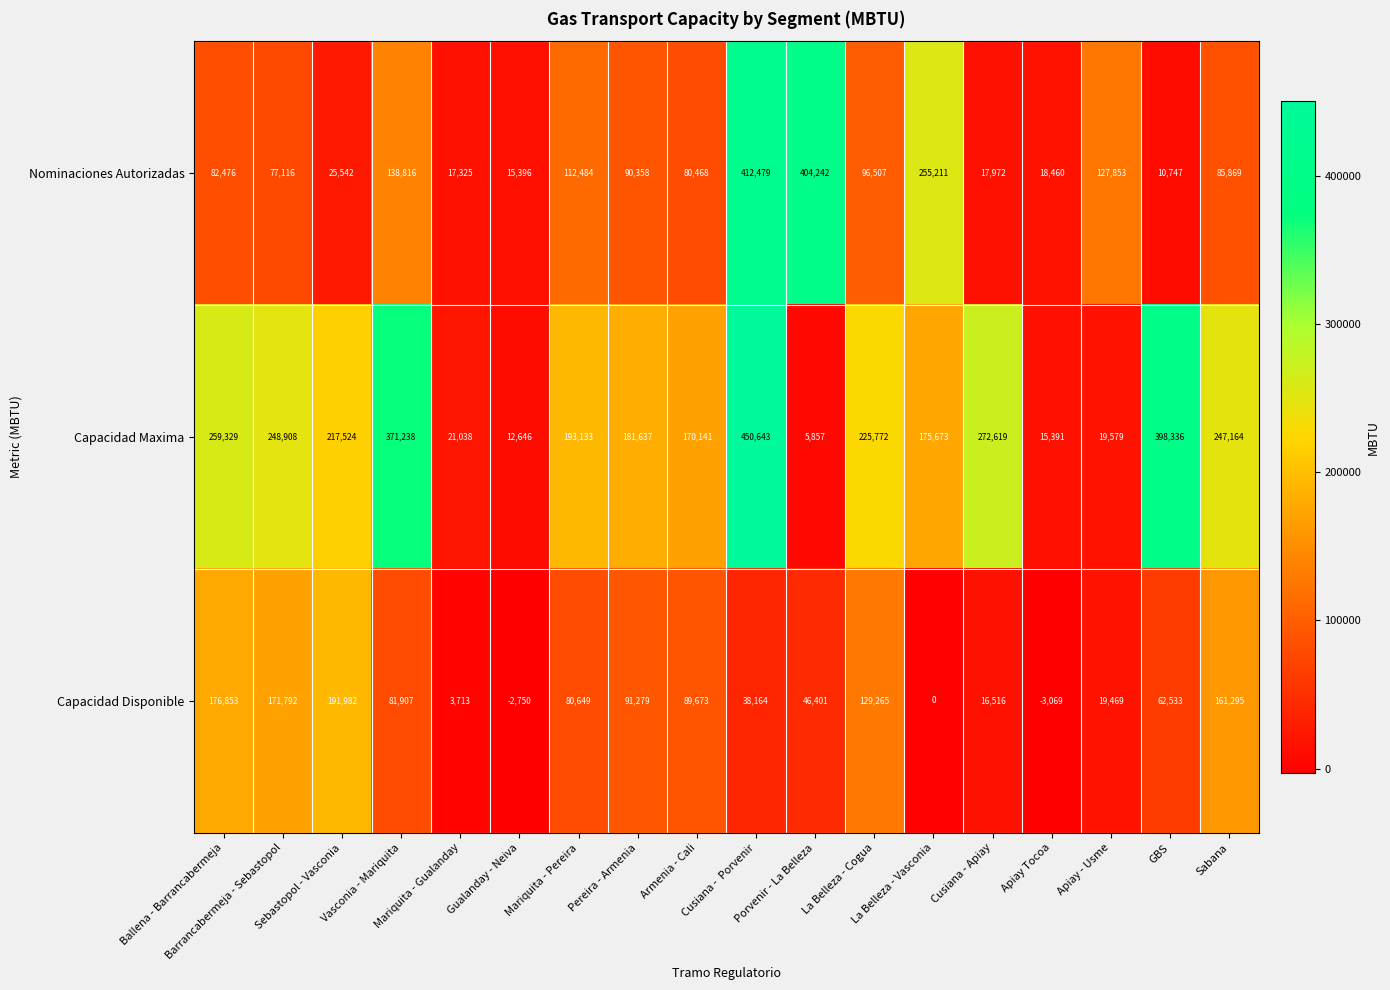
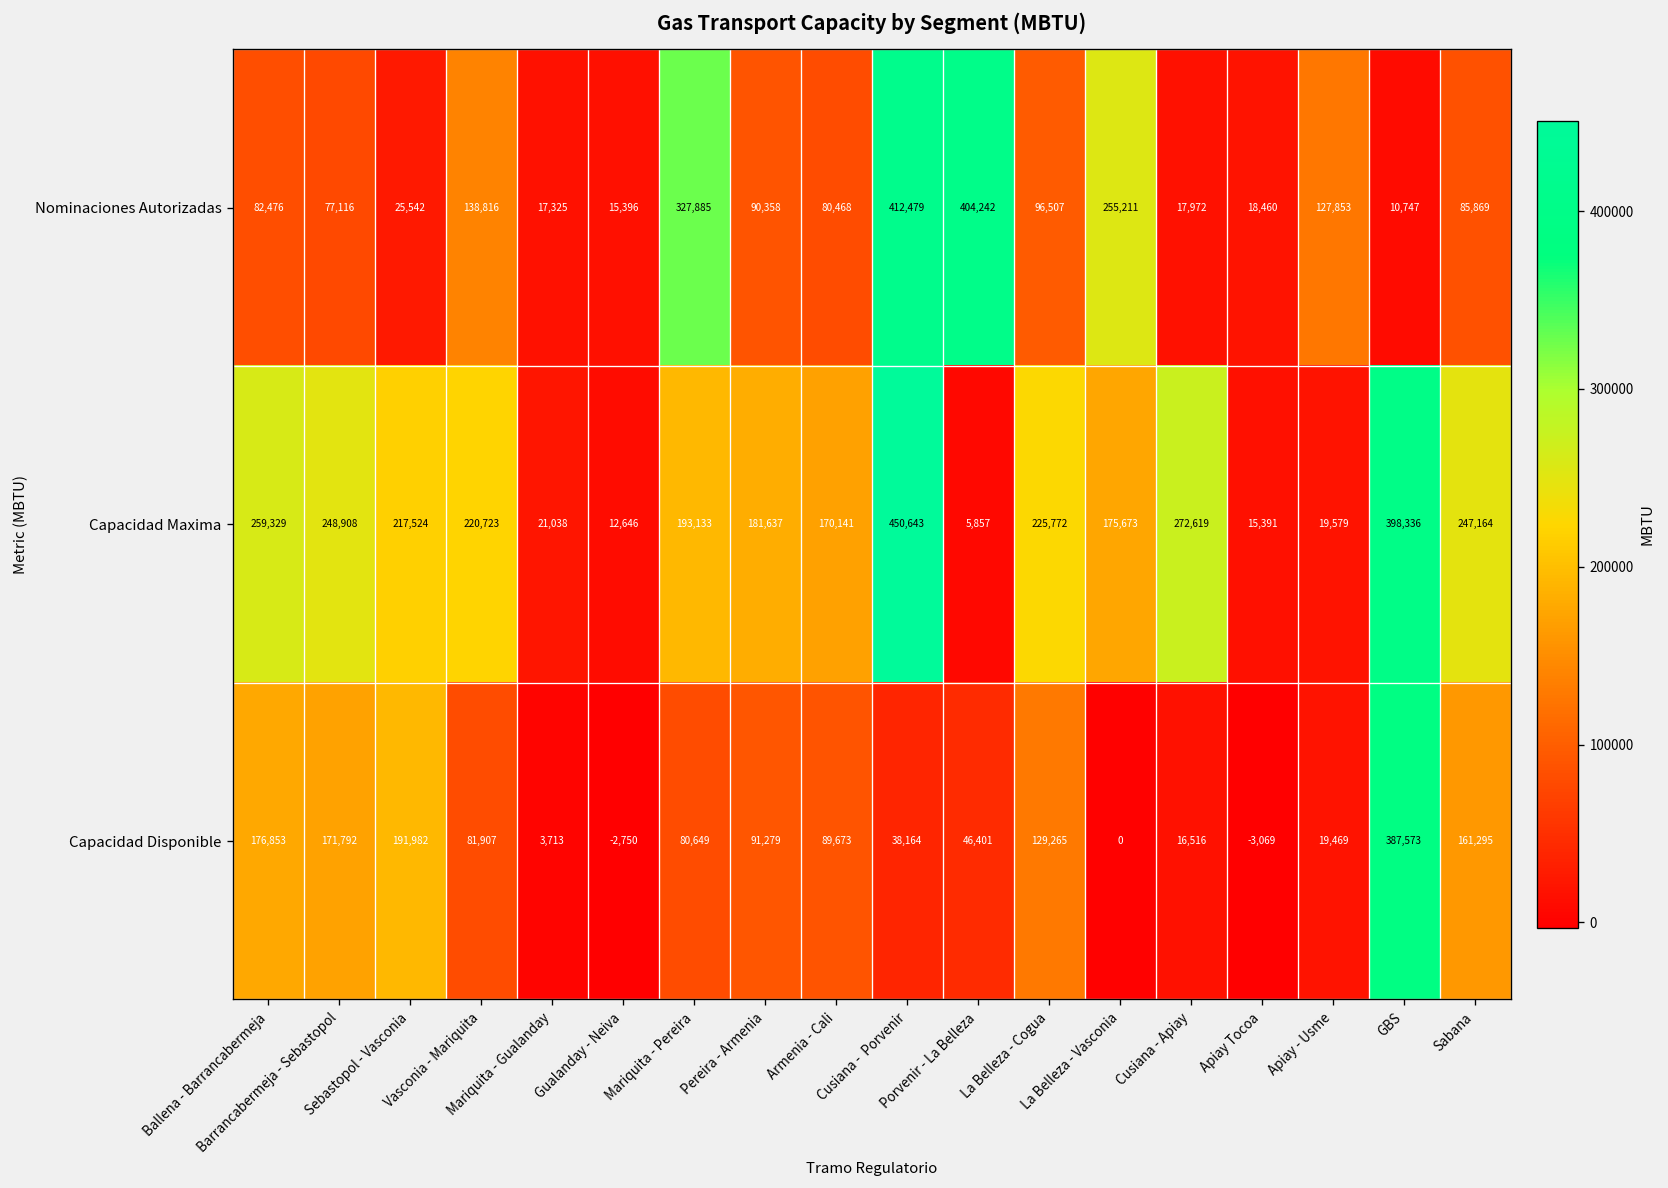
Nominaciones Autorizadas, Mariquita - Pereira: 112,484 -> 327,885
Capacidad Maxima, Vasconia - Mariquita: 371,238 -> 220,723
Capacidad Disponible, GBS: 62,533 -> 387,573
